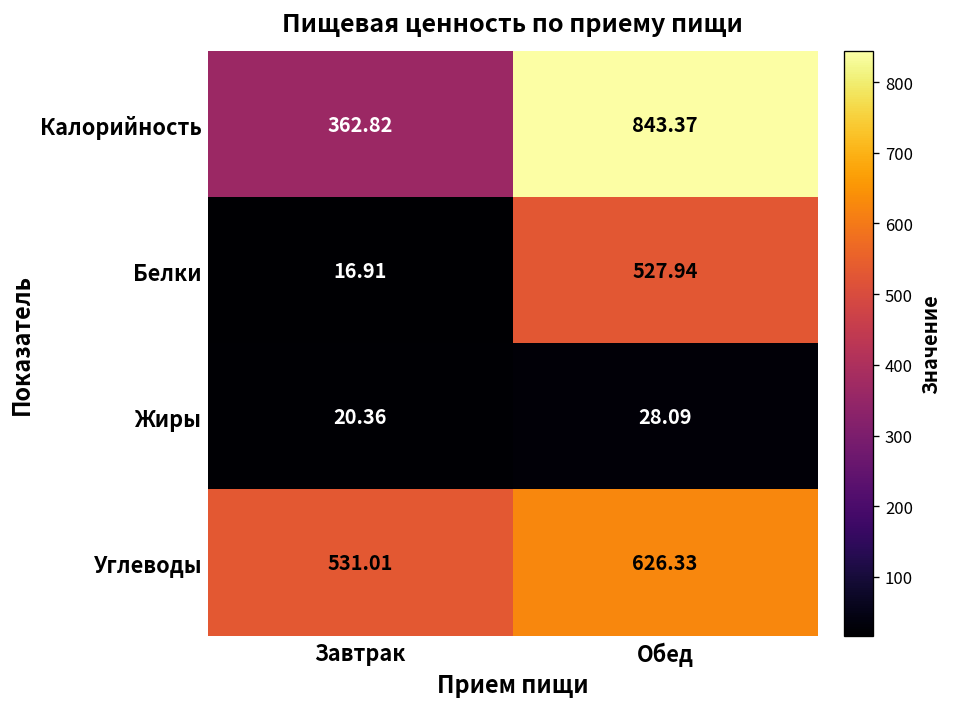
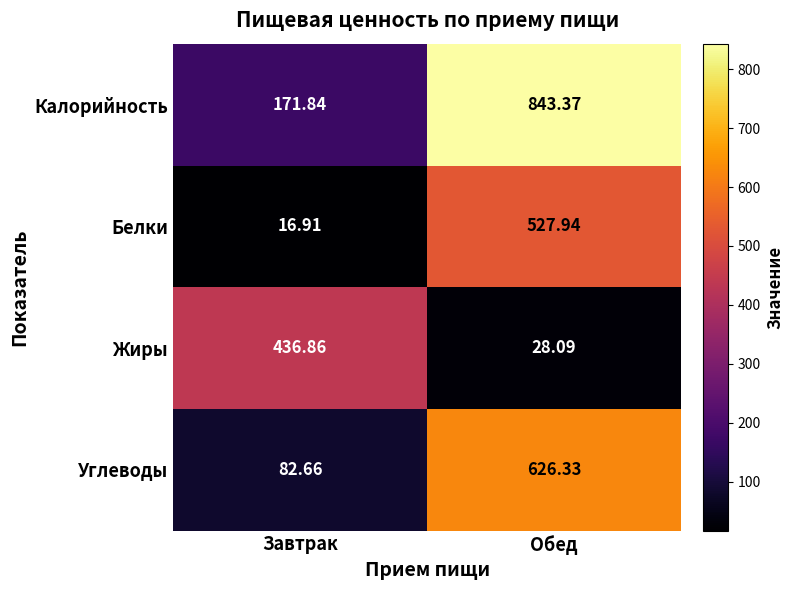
Калорийность, Завтрак: 362.82 -> 171.84
Жиры, Завтрак: 20.36 -> 436.86
Углеводы, Завтрак: 531.01 -> 82.66
